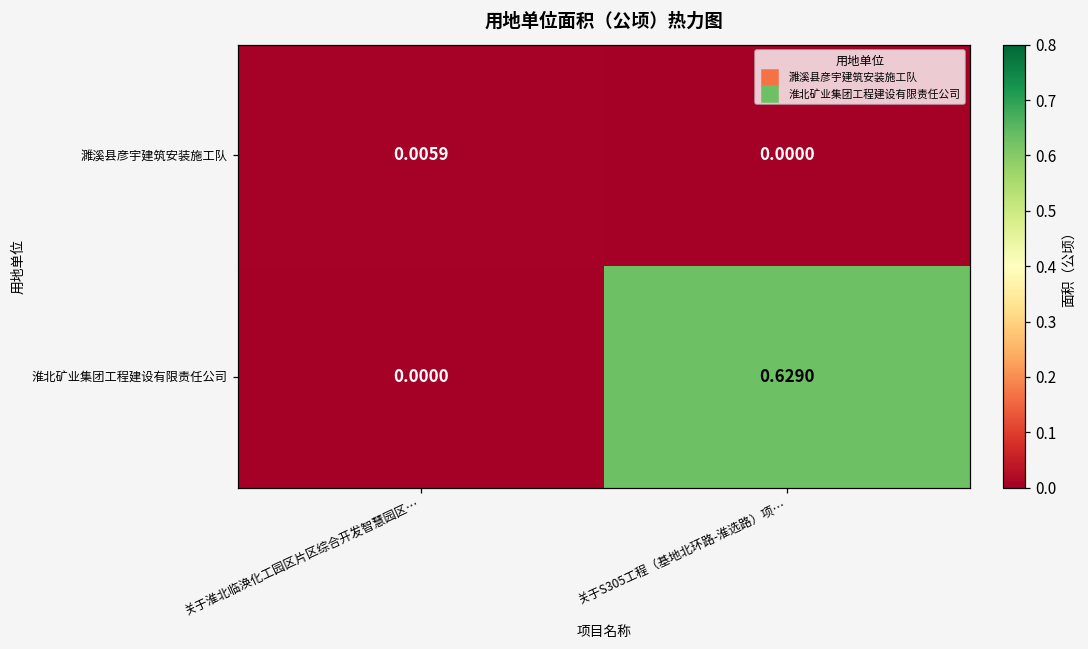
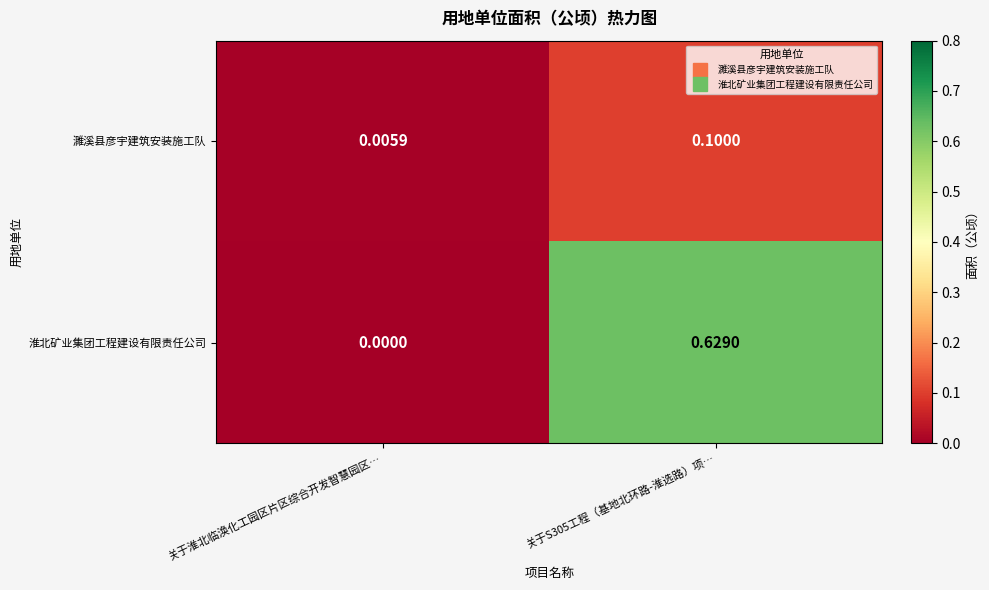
濉溪县彦宇建筑安装施工队, 关于S305工程（基地北环路-淮选路）项…: 0.0000 -> 0.1000
